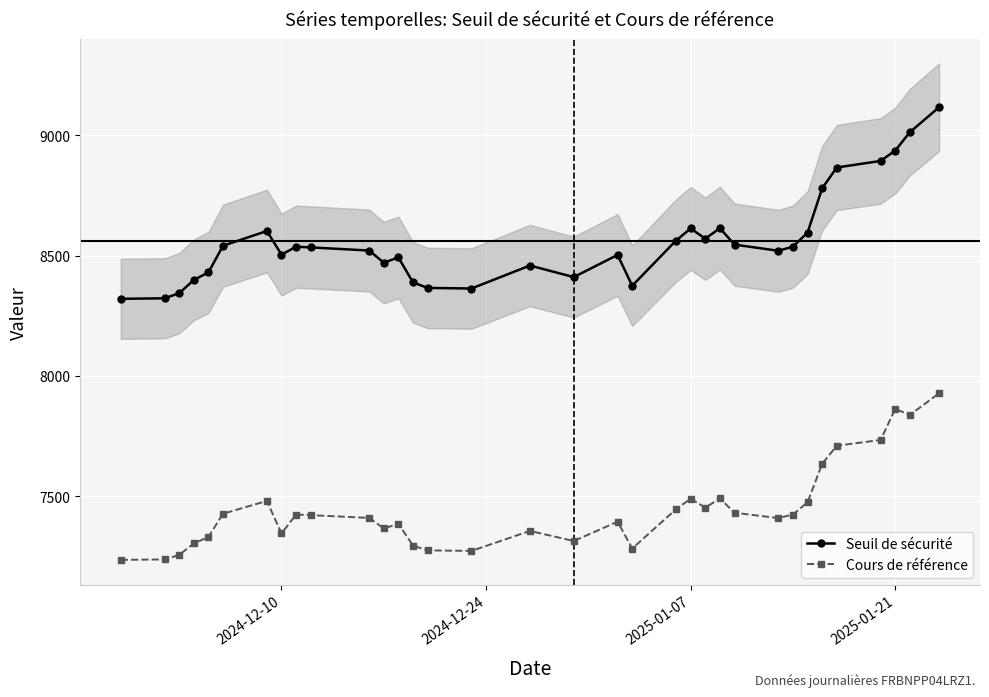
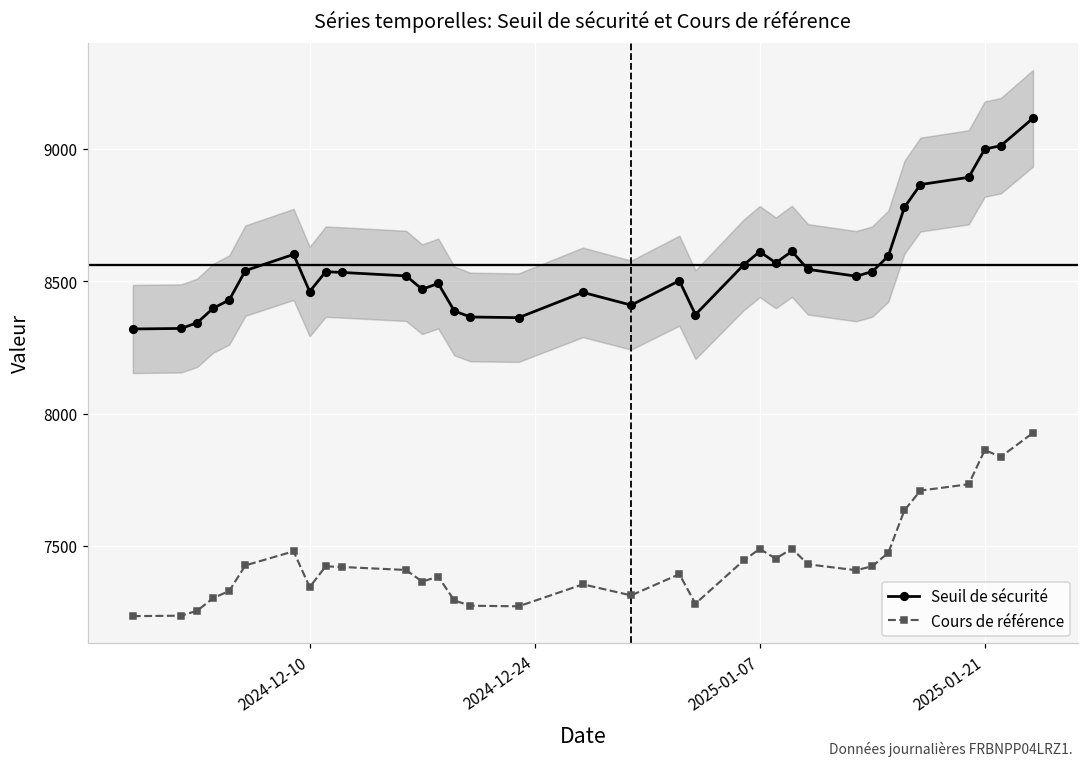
Seuil de sécurité, 2024-12-10: 8500 -> 8460
Seuil de sécurité, 2025-01-21: 8940 -> 9000
